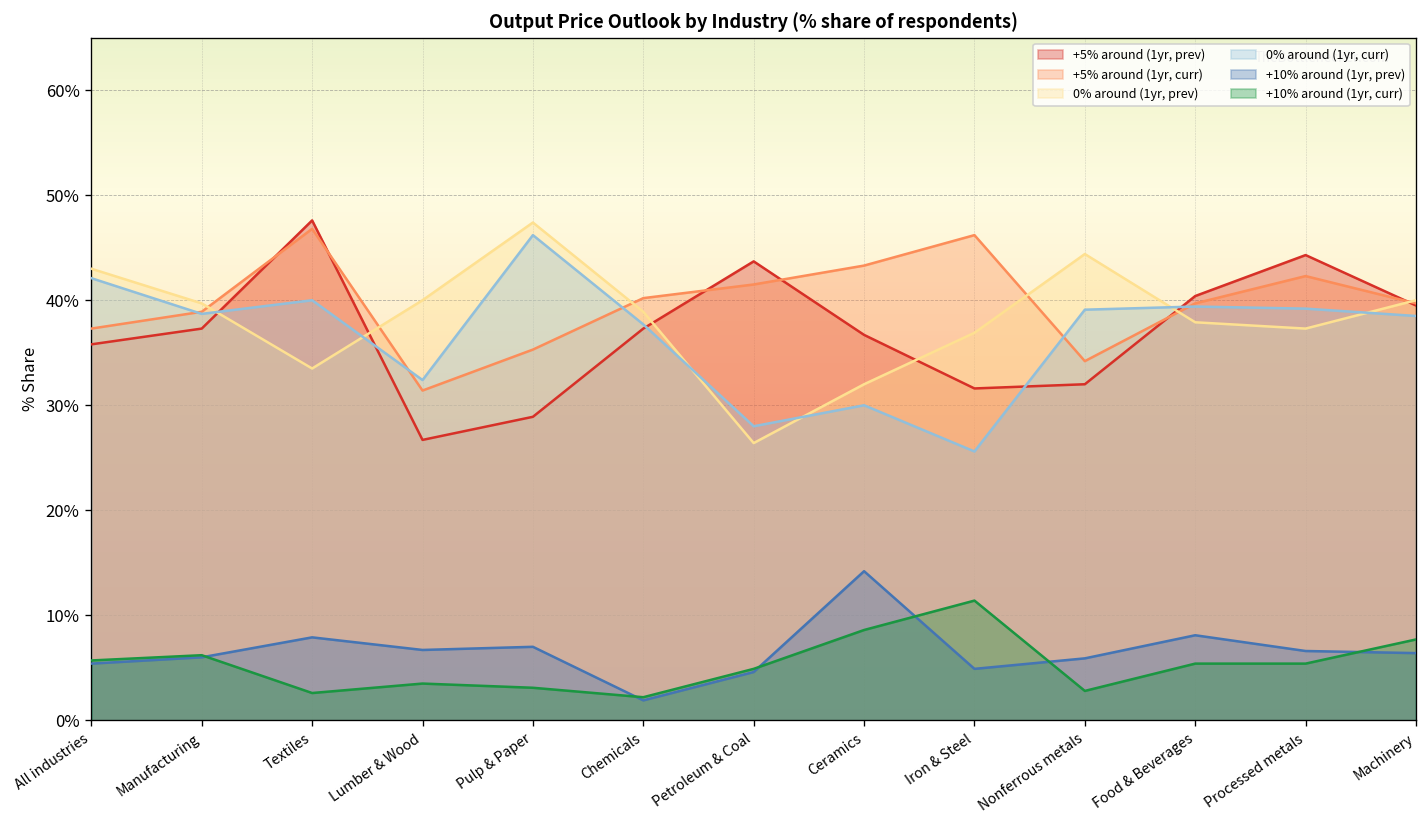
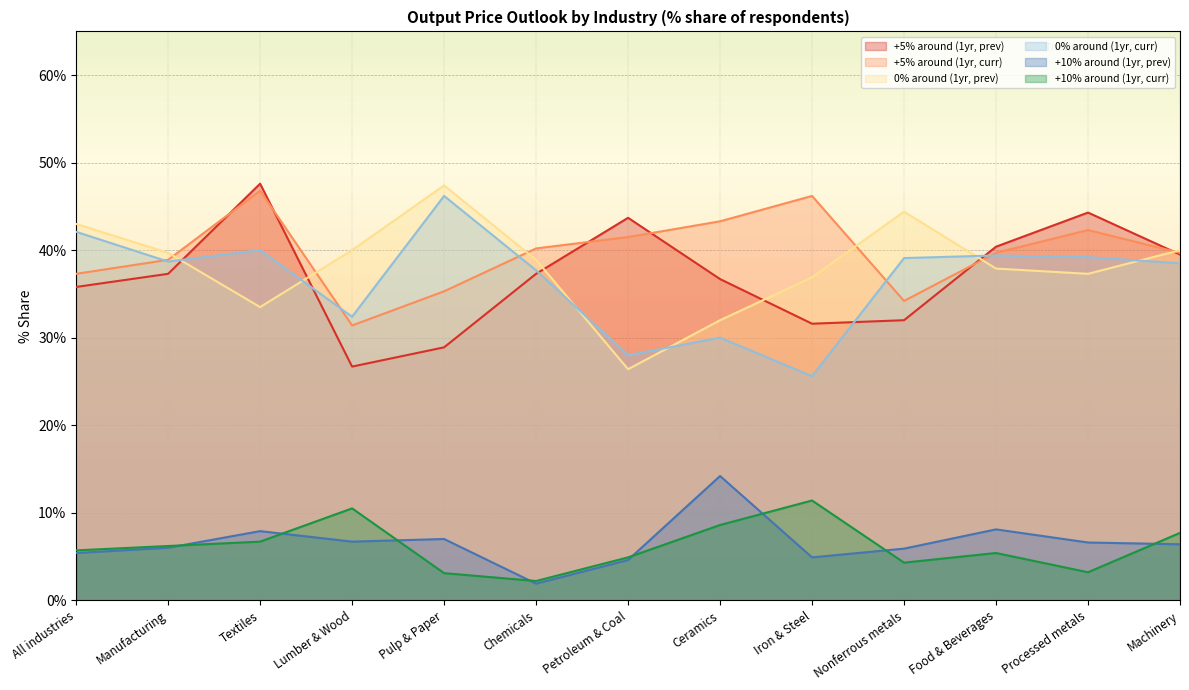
+10% around (1yr, curr), Textiles: 3% -> 7%
+10% around (1yr, curr), Lumber & Wood: 4% -> 11%
+10% around (1yr, curr), Nonferrous metals: 3% -> 4%
+10% around (1yr, curr), Processed metals: 5% -> 3%
